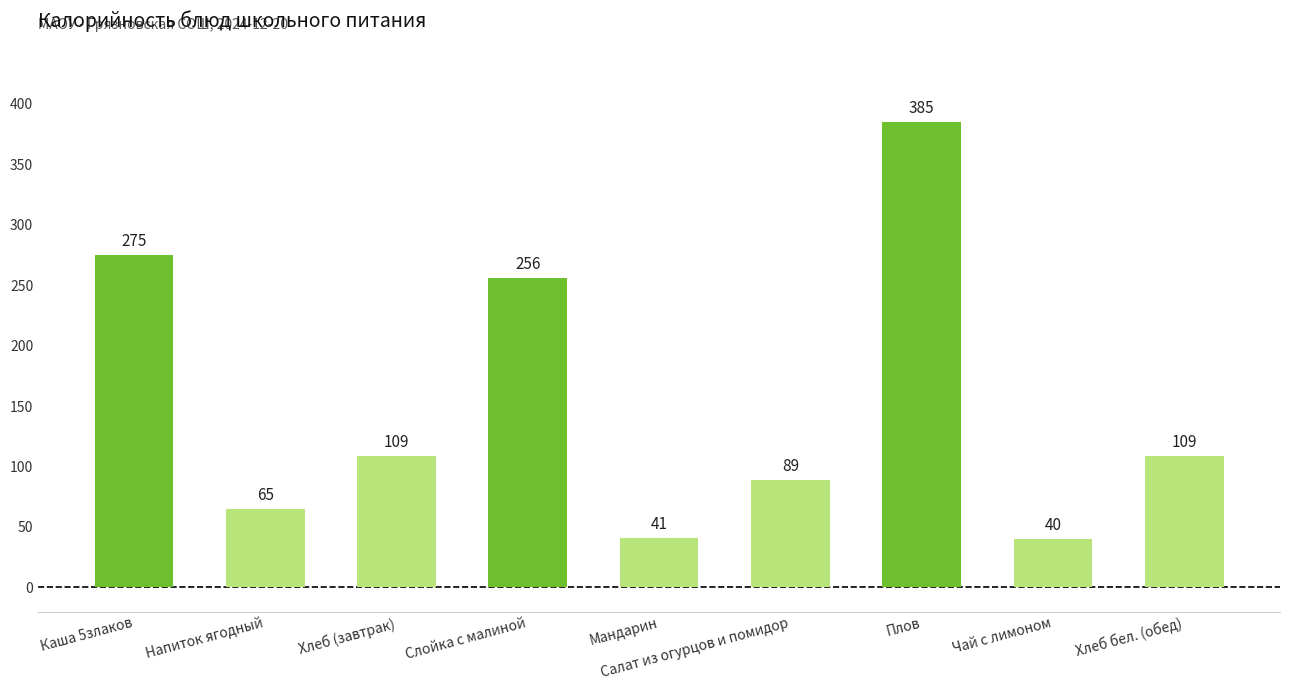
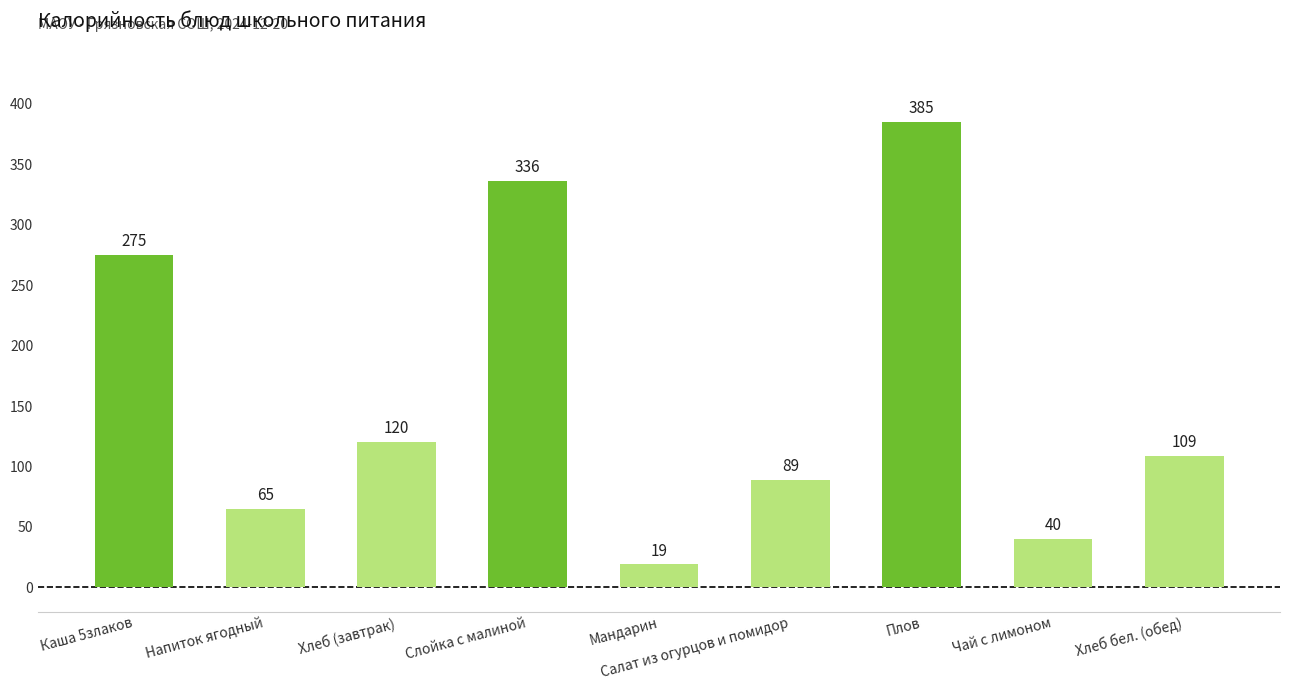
Хлеб (завтрак): 109 -> 120
Слойка с малиной: 256 -> 336
Мандарин: 41 -> 19
